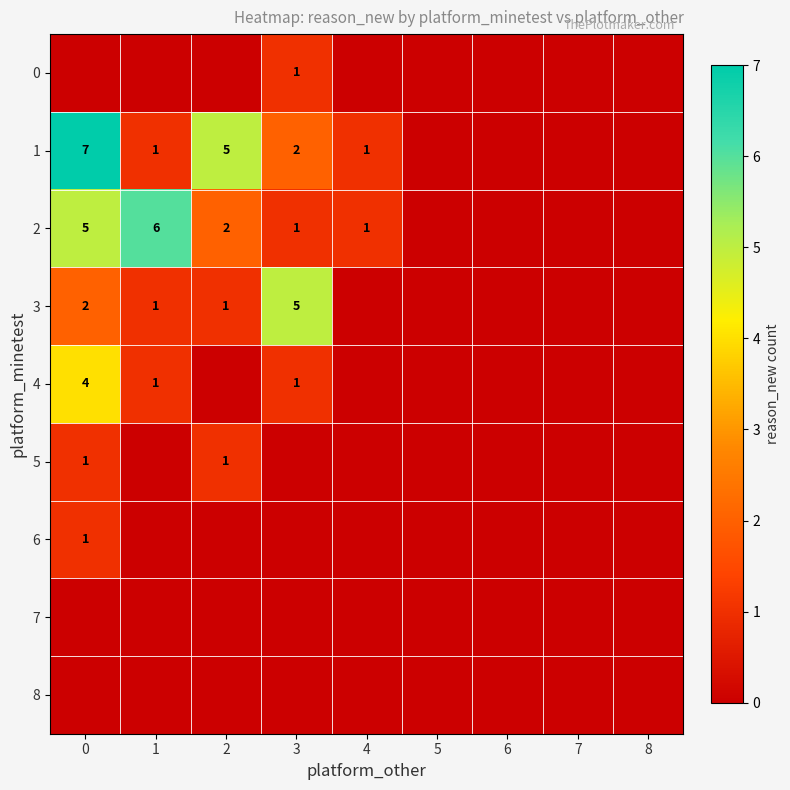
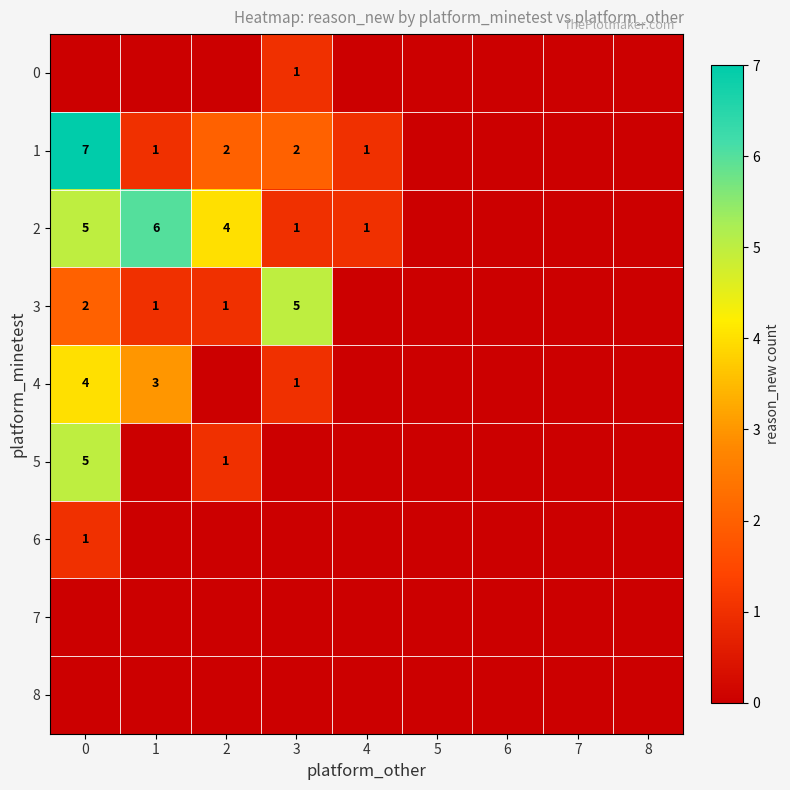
1, 2: 5 -> 2
2, 2: 2 -> 4
4, 1: 1 -> 3
5, 0: 1 -> 5
